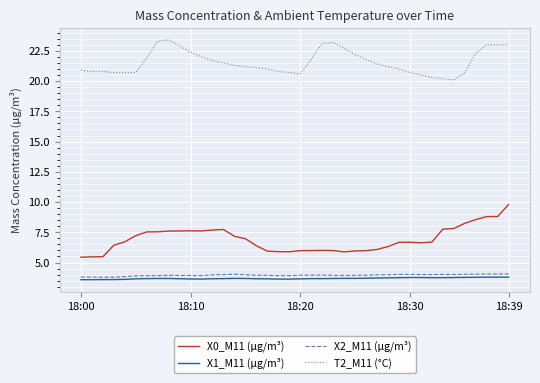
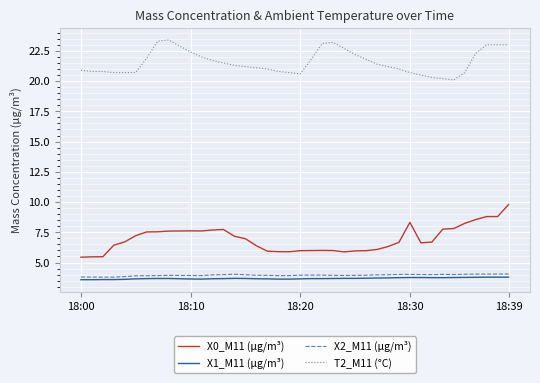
X0_M11 (μg/m³), 18:30: 6.7 -> 8.3
